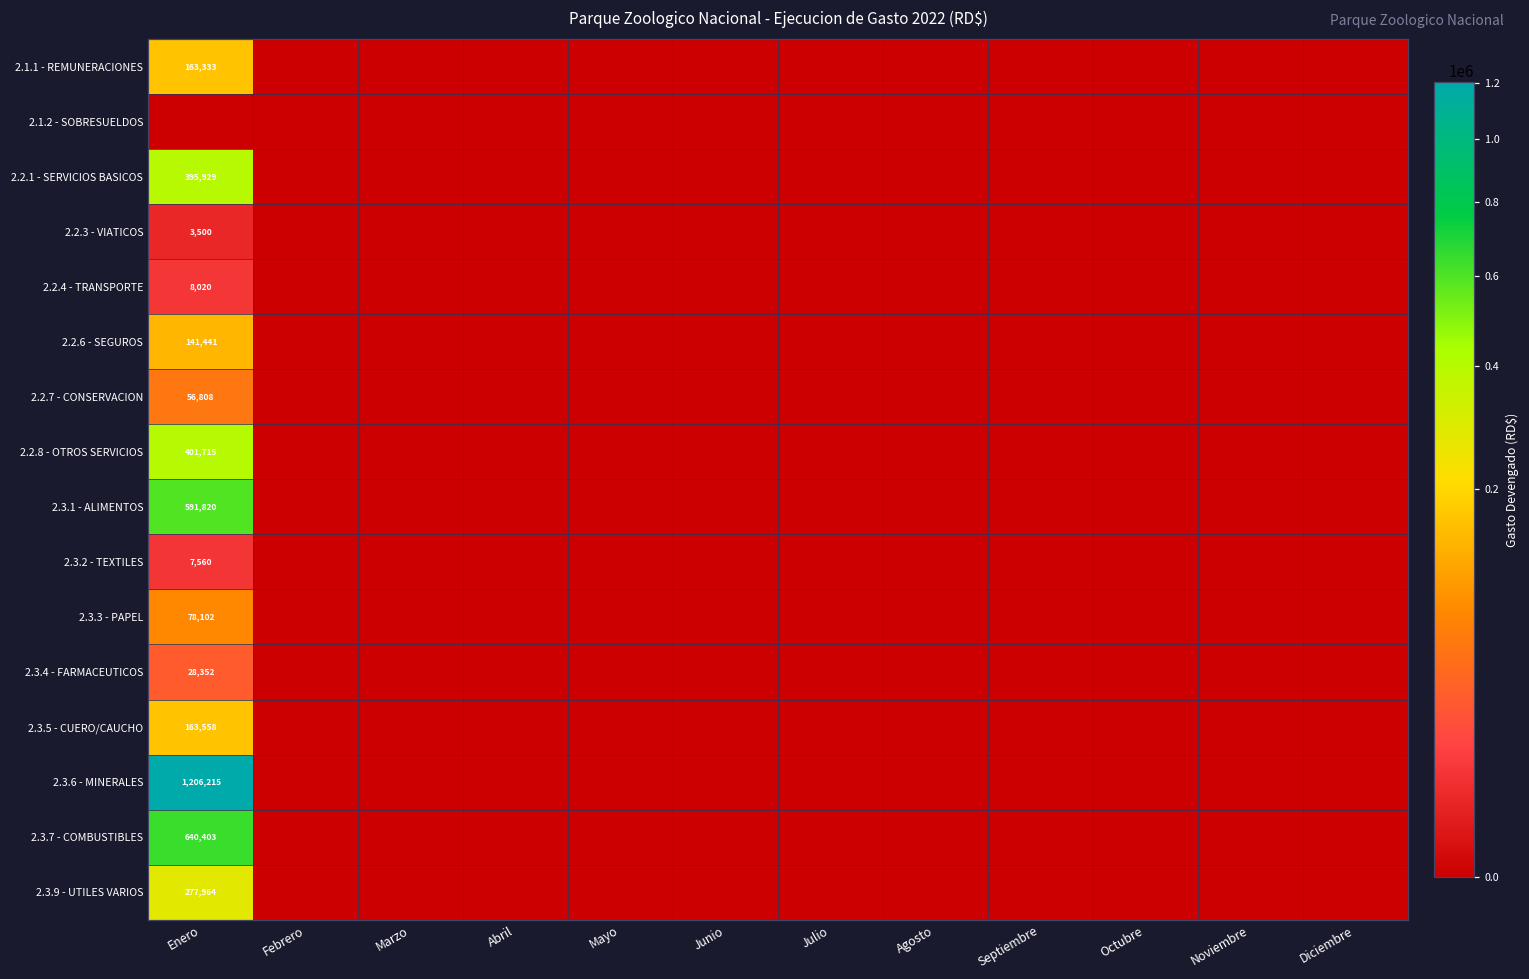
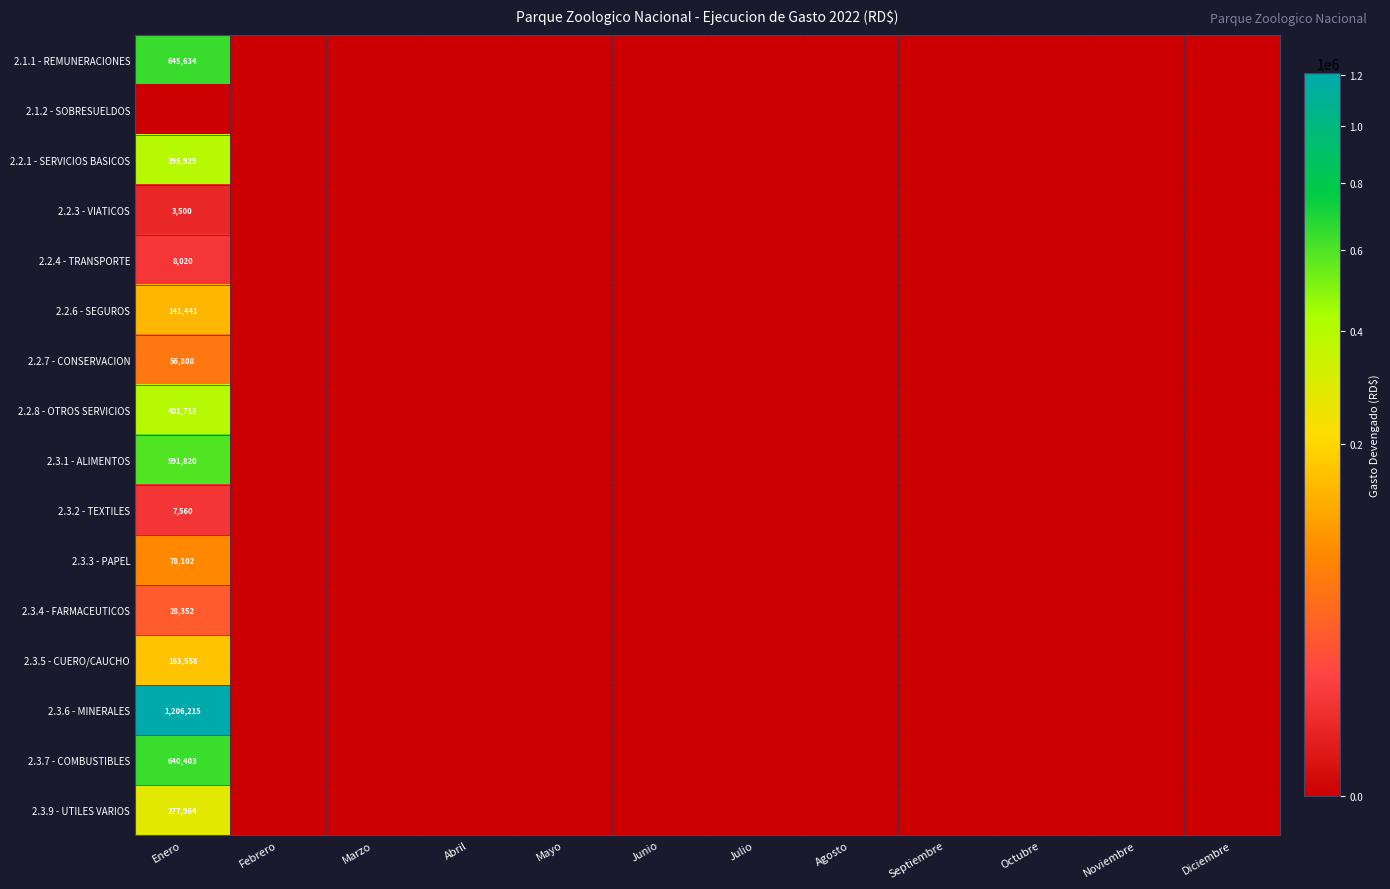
2.1.1 - REMUNERACIONES, Enero: 163,333 -> 645,634
